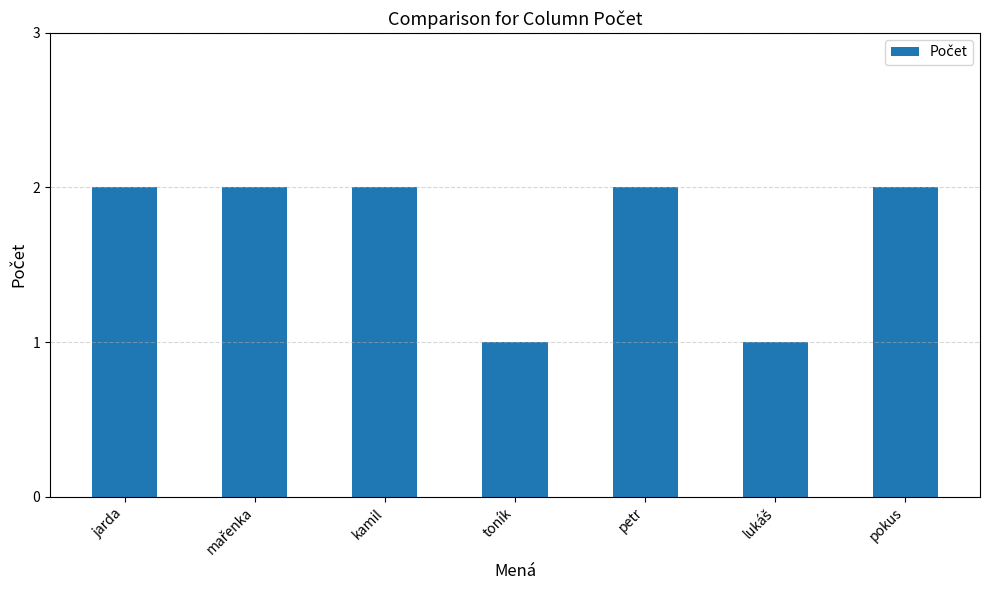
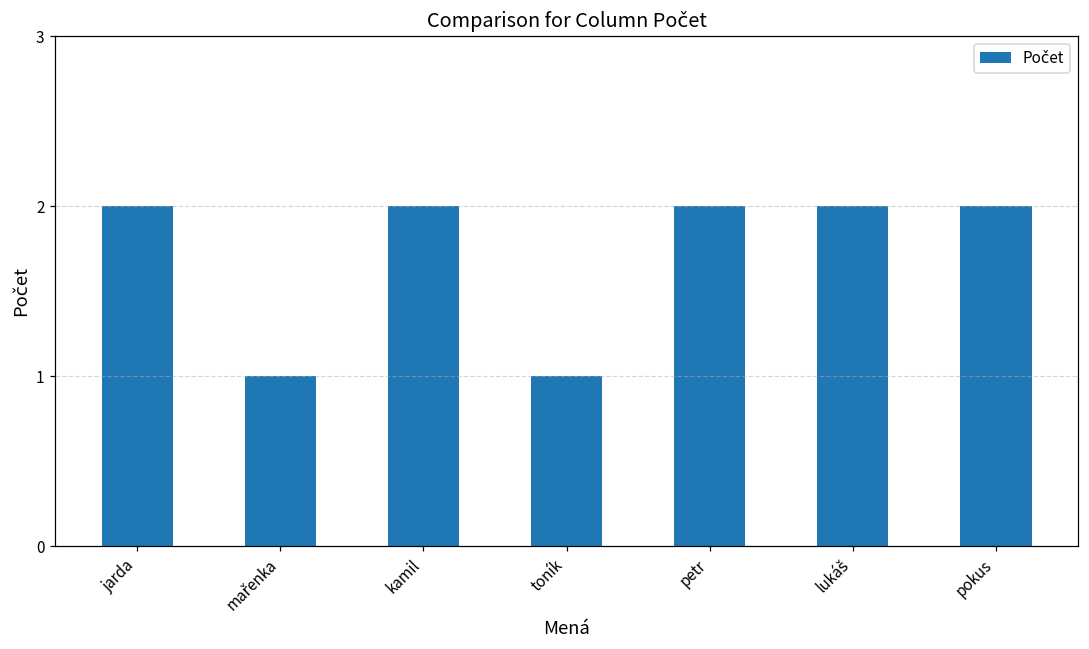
mařenka: 2 -> 1
lukáš: 1 -> 2
